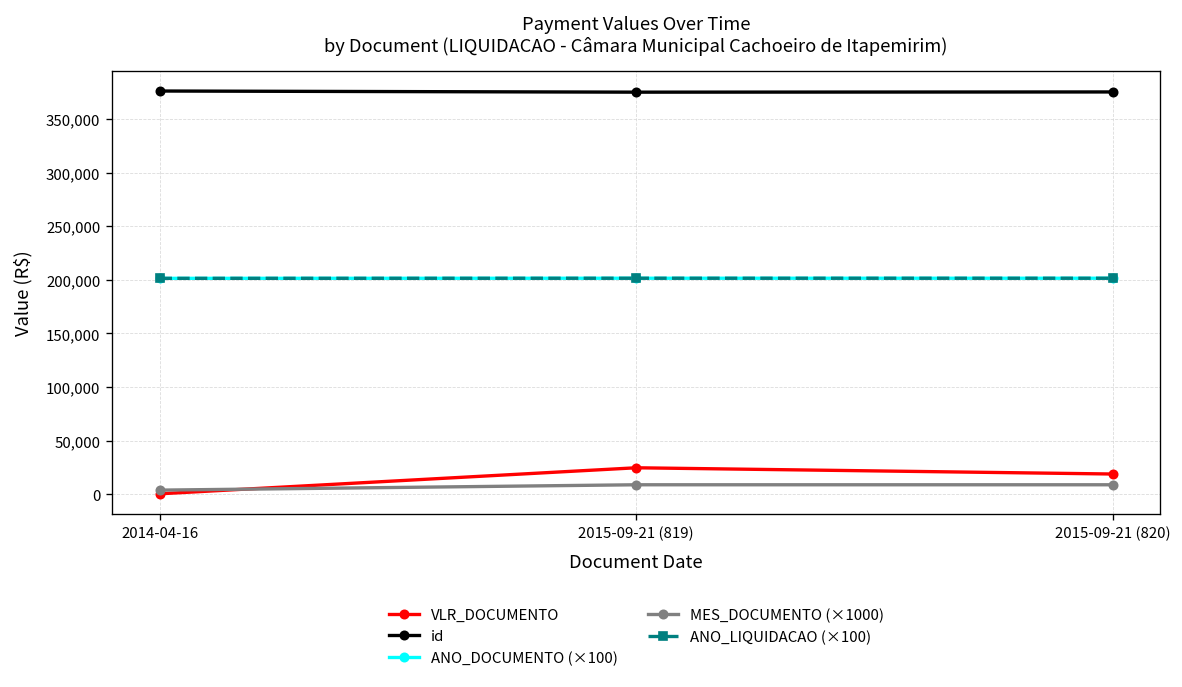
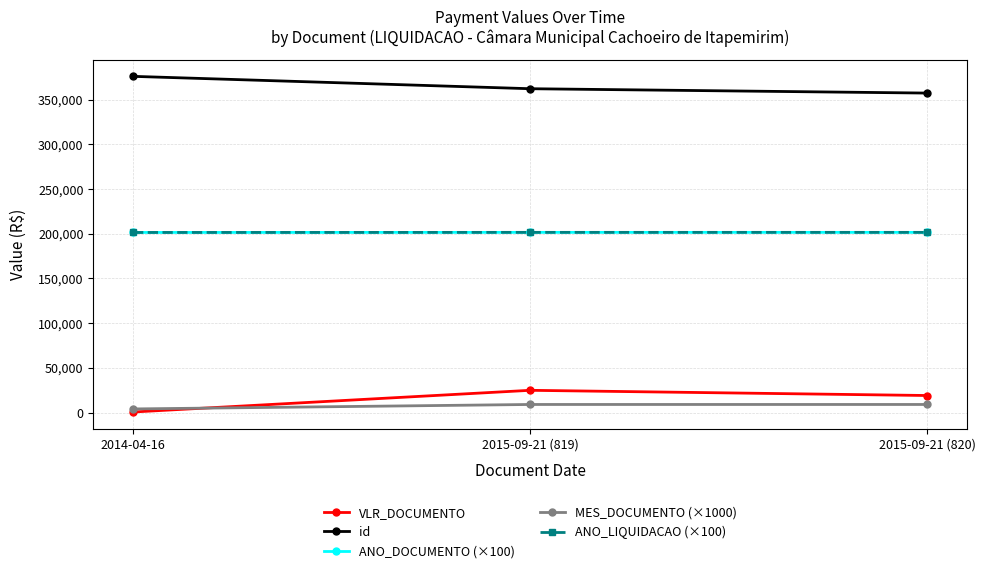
id, 2015-09-21 (819): 370,000 -> 360,000
id, 2015-09-21 (820): 380,000 -> 360,000
